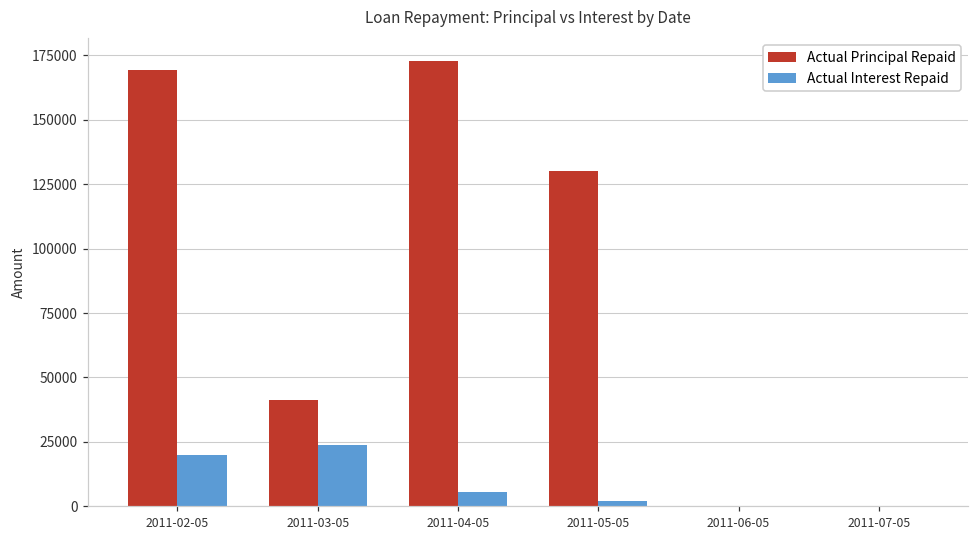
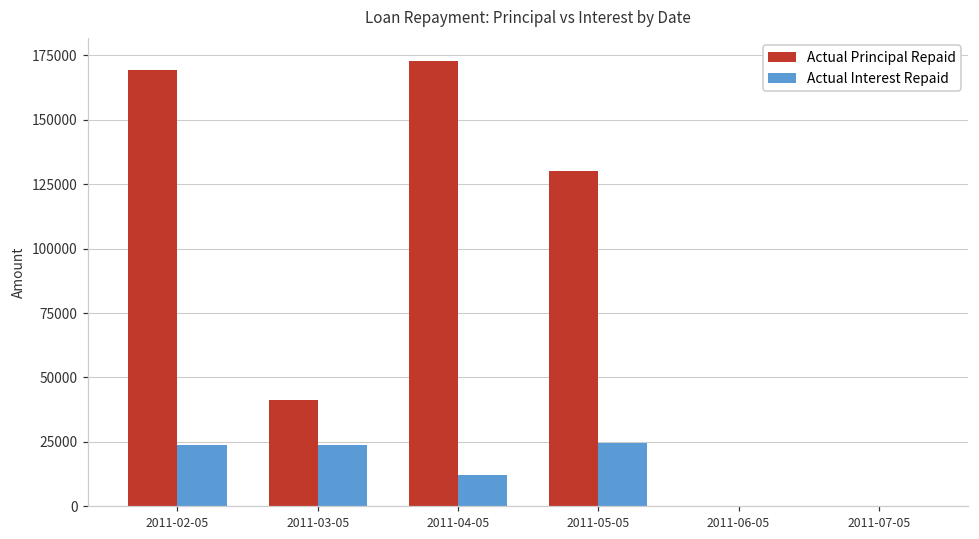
Actual Interest Repaid, 2011-02-05: 20000 -> 24000
Actual Interest Repaid, 2011-04-05: 6000 -> 12000
Actual Interest Repaid, 2011-05-05: 2000 -> 25000
